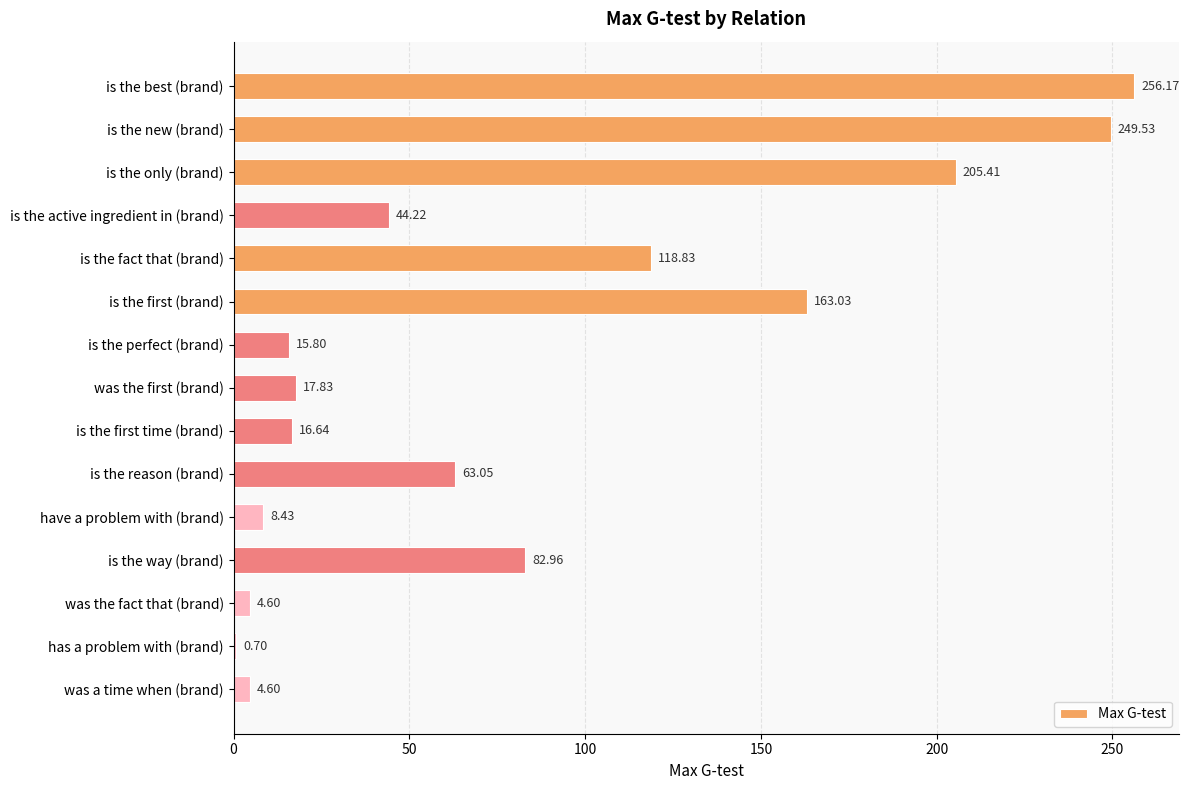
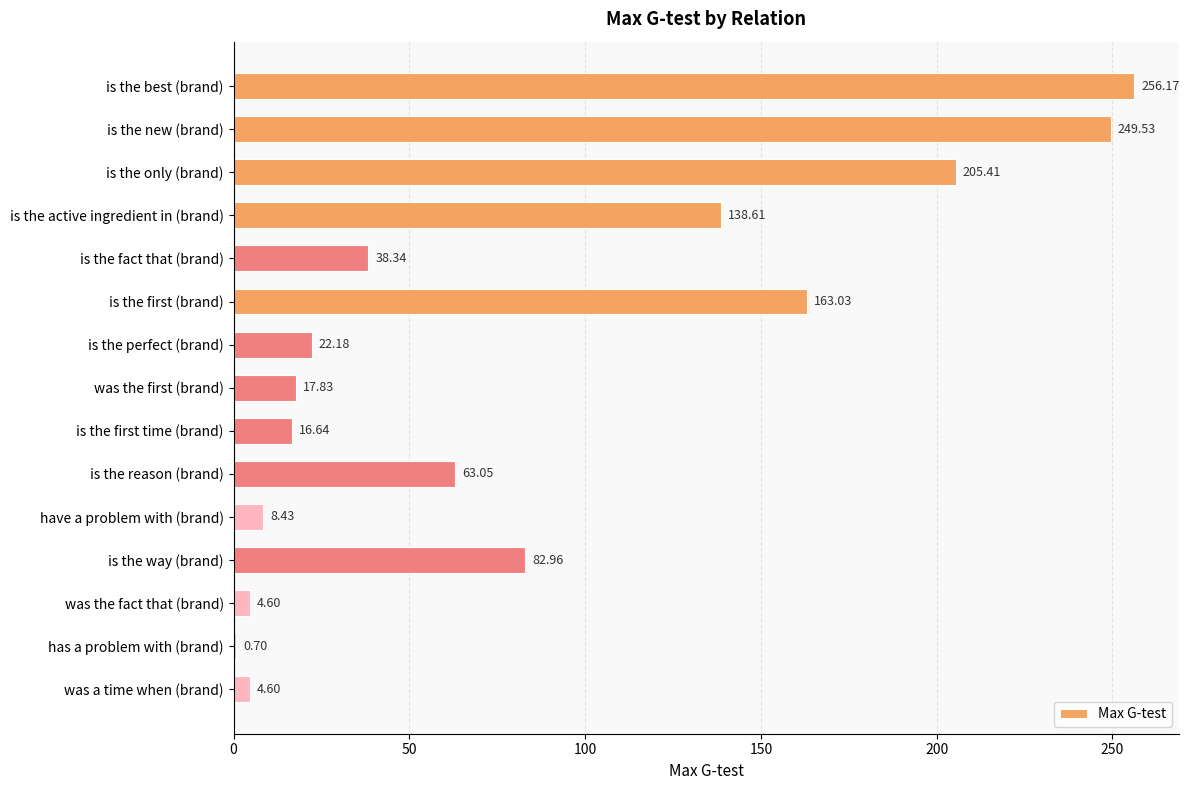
is the active ingredient in (brand): 44.22 -> 138.61
is the fact that (brand): 118.83 -> 38.34
is the perfect (brand): 15.80 -> 22.18
